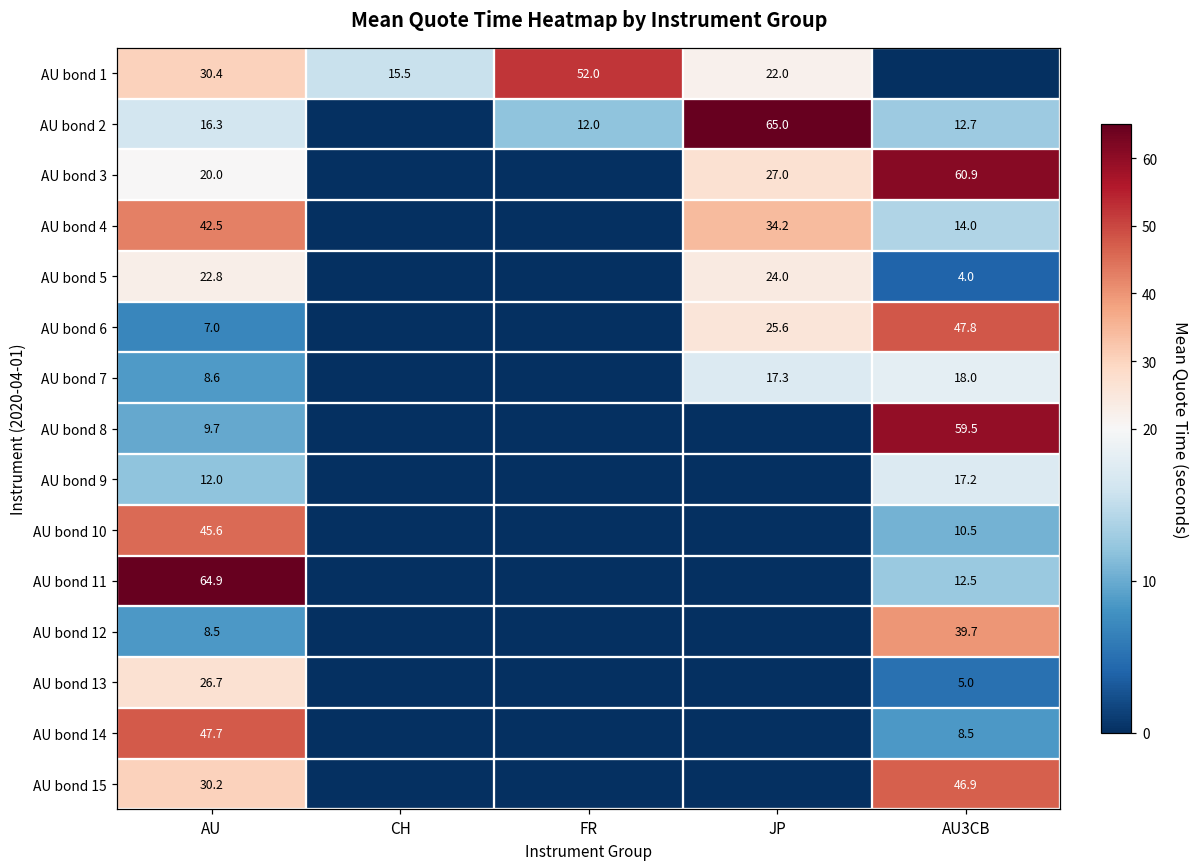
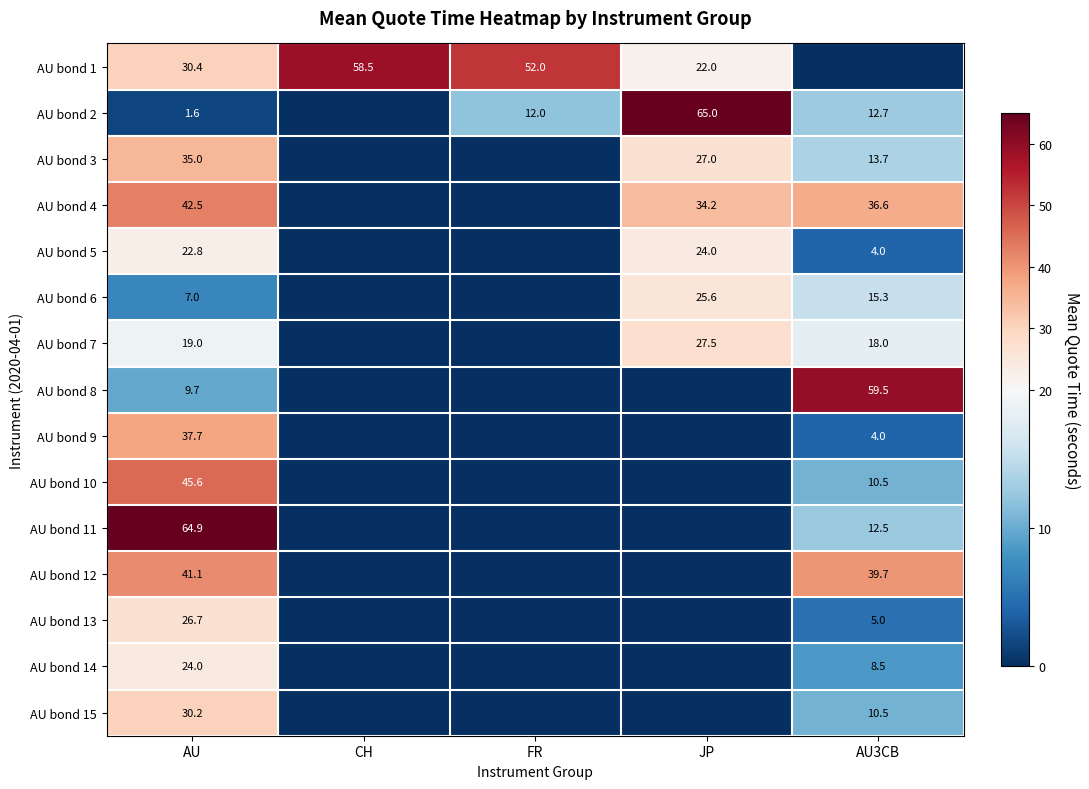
AU bond 1, CH: 15.5 -> 58.5
AU bond 2, AU: 16.3 -> 1.6
AU bond 3, AU: 20.0 -> 35.0
AU bond 3, AU3CB: 60.9 -> 13.7
AU bond 4, AU3CB: 14.0 -> 36.6
AU bond 6, AU3CB: 47.8 -> 15.3
AU bond 7, AU: 8.6 -> 19.0
AU bond 7, JP: 17.3 -> 27.5
AU bond 9, AU: 12.0 -> 37.7
AU bond 9, AU3CB: 17.2 -> 4.0
AU bond 12, AU: 8.5 -> 41.1
AU bond 14, AU: 47.7 -> 24.0
AU bond 15, AU3CB: 46.9 -> 10.5
